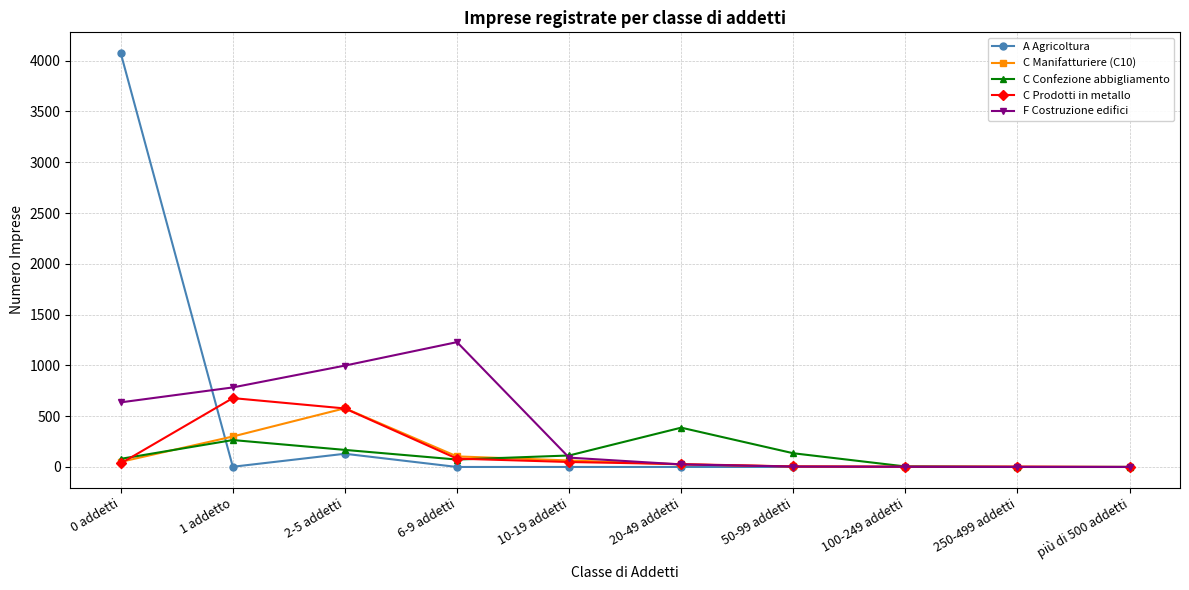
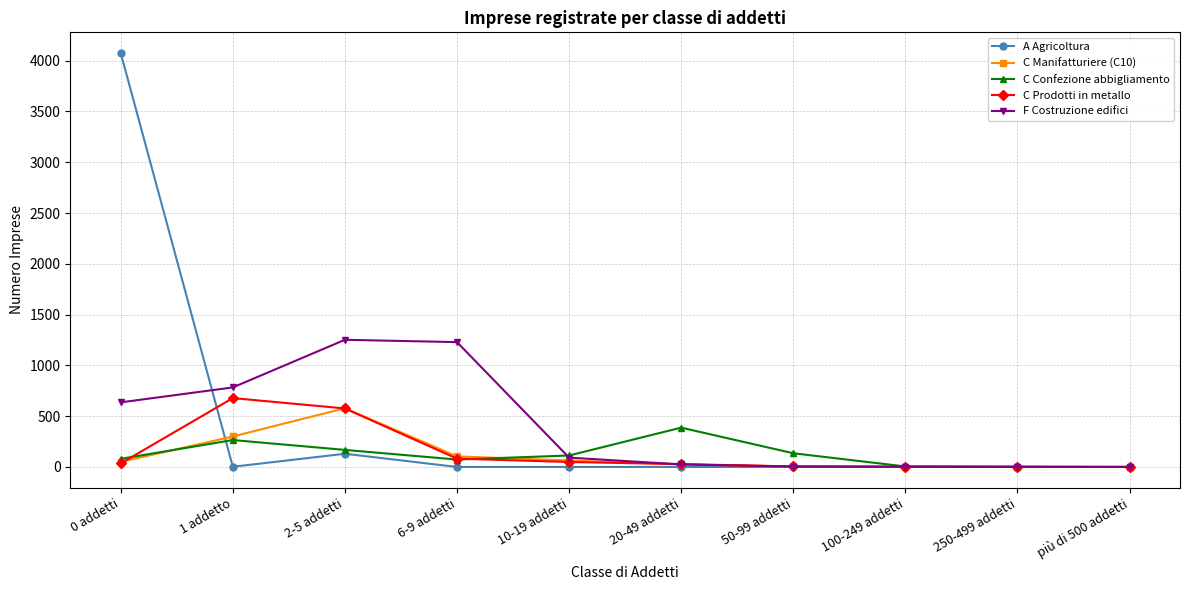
F Costruzione edifici, 2-5 addetti: 1000 -> 1250
